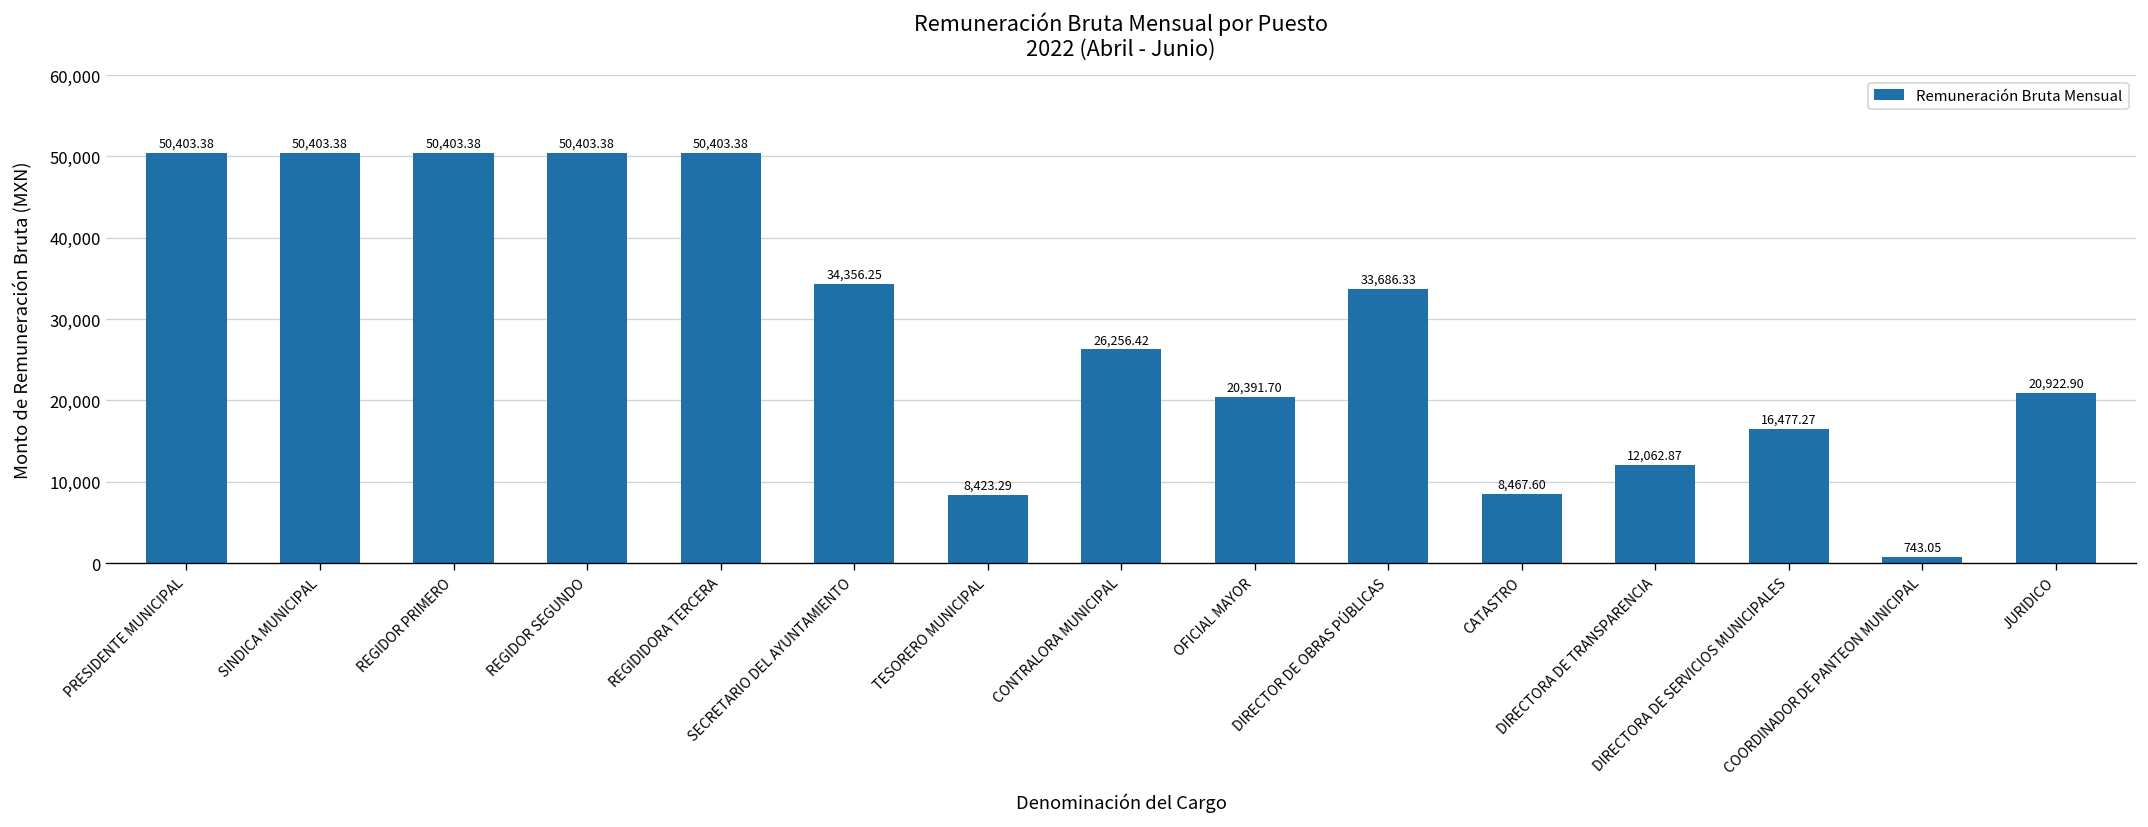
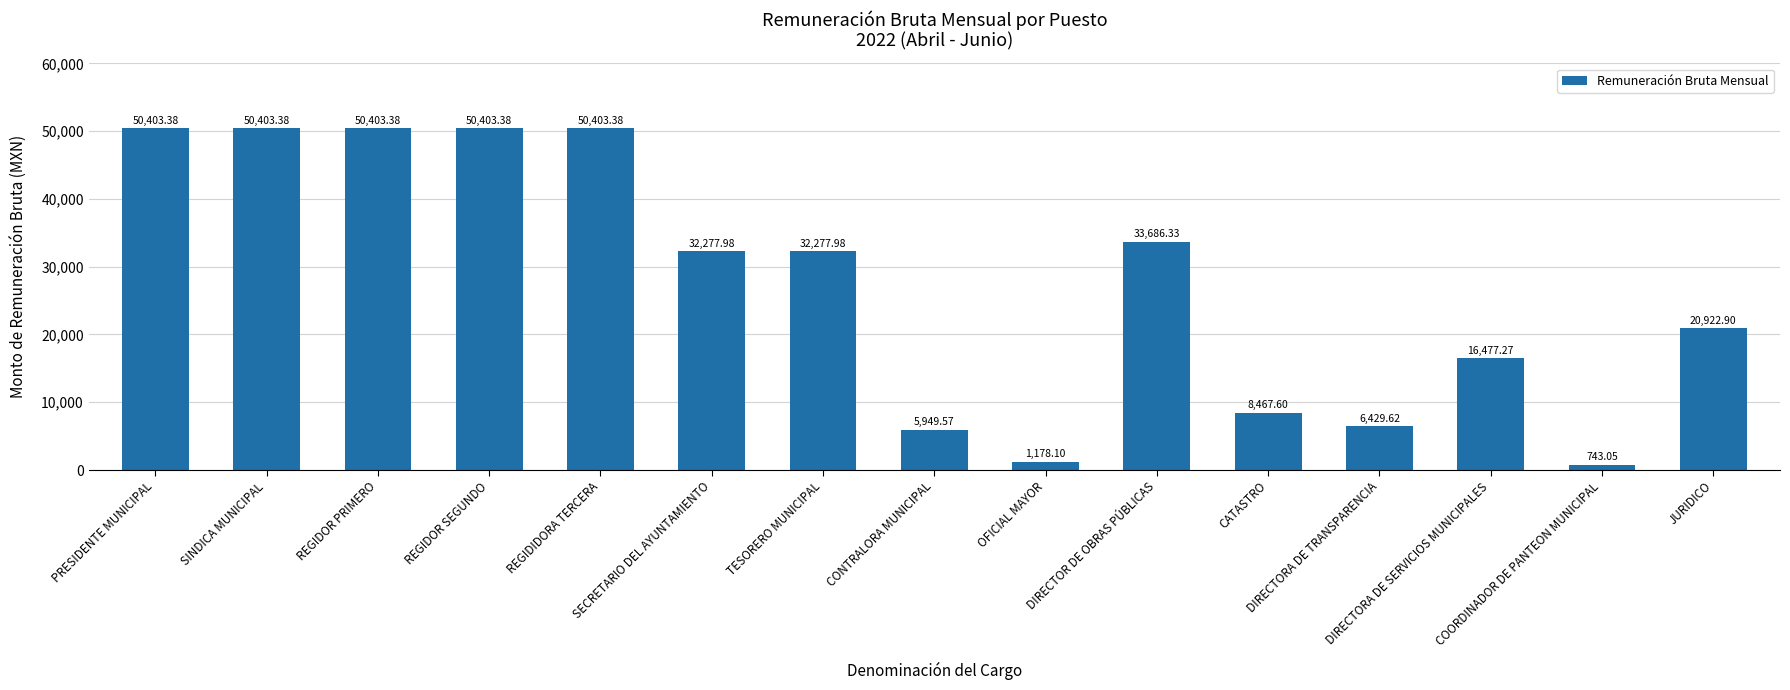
SECRETARIO DEL AYUNTAMIENTO: 34,356.25 -> 32,277.98
TESORERO MUNICIPAL: 8,423.29 -> 32,277.98
CONTRALORA MUNICIPAL: 26,256.42 -> 5,949.57
OFICIAL MAYOR: 20,391.70 -> 1,178.10
DIRECTORA DE TRANSPARENCIA: 12,062.87 -> 6,429.62
